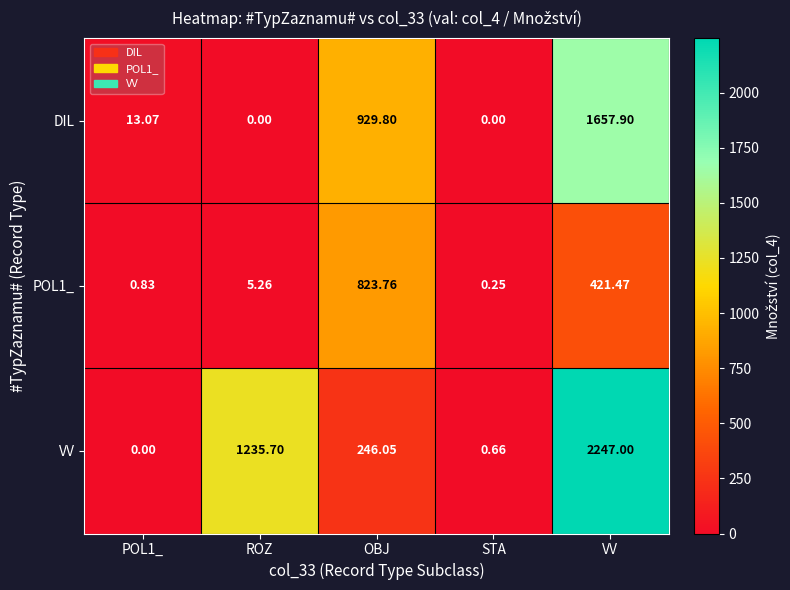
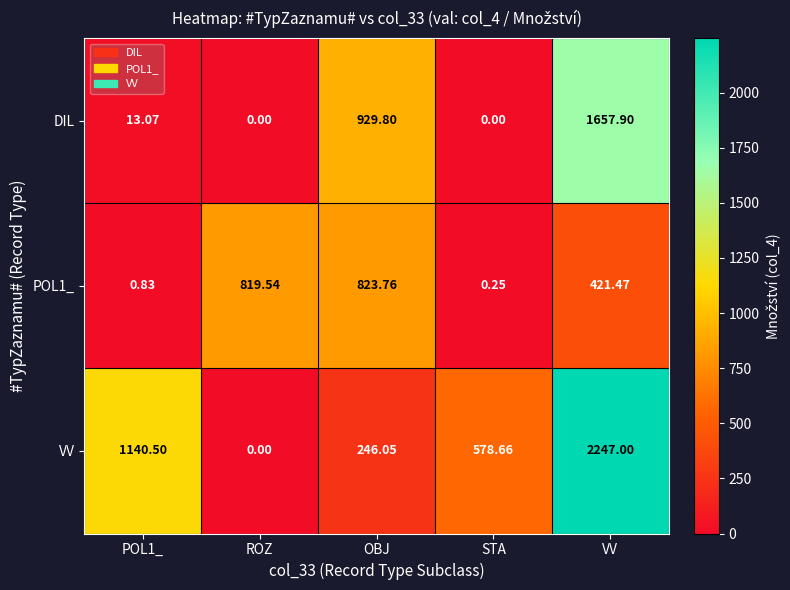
POL1_, ROZ: 5.26 -> 819.54
VV, POL1_: 0.00 -> 1140.50
VV, ROZ: 1235.70 -> 0.00
VV, STA: 0.66 -> 578.66
